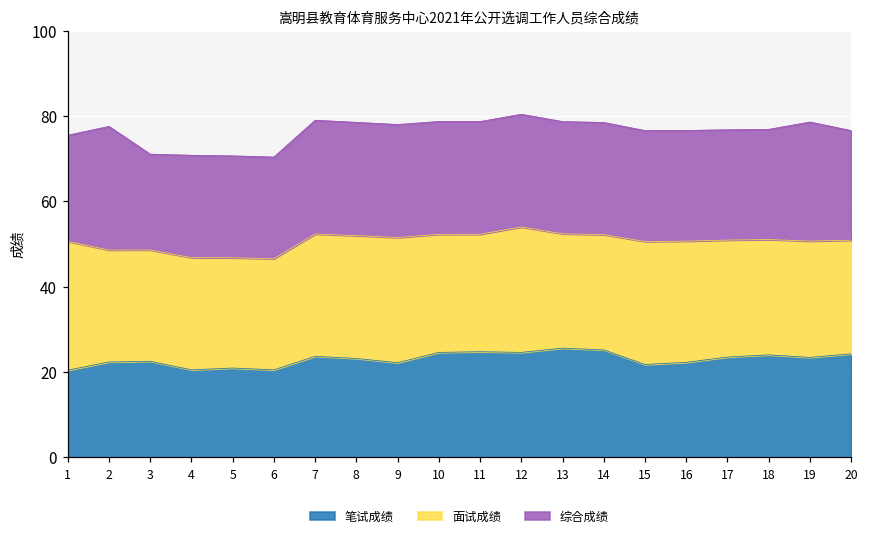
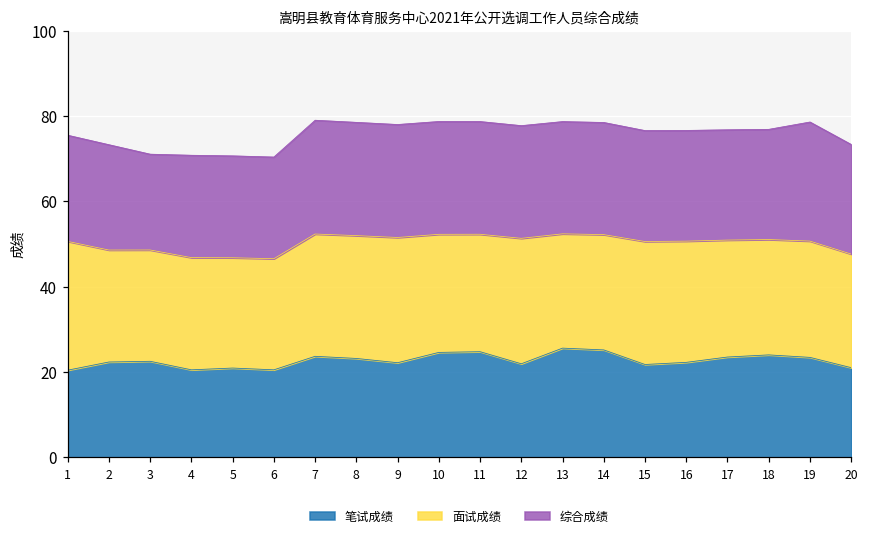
综合成绩, 2: 29 -> 25
笔试成绩, 12: 25 -> 22
笔试成绩, 20: 24 -> 21
